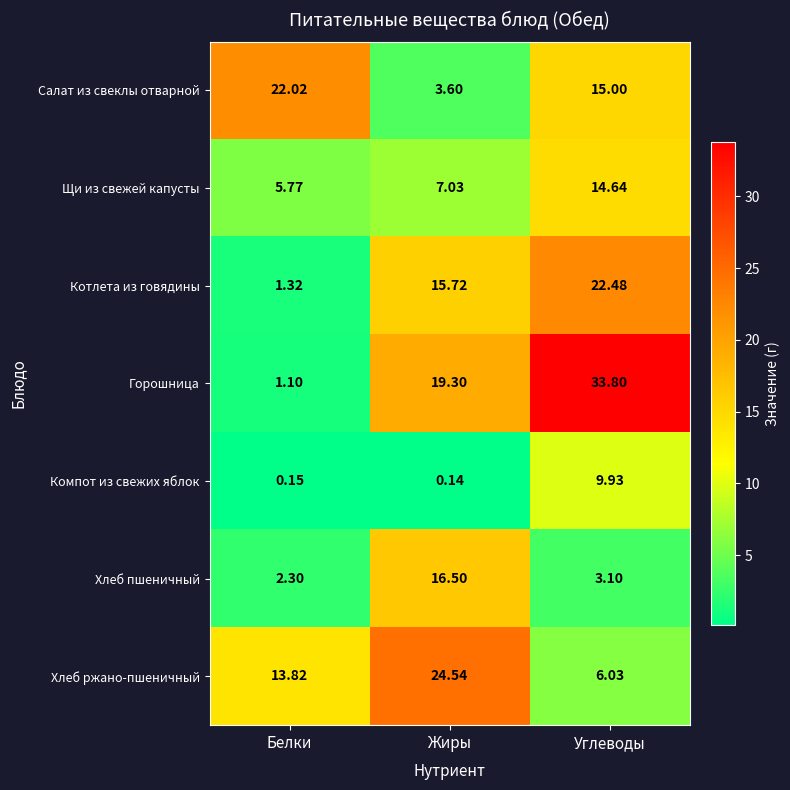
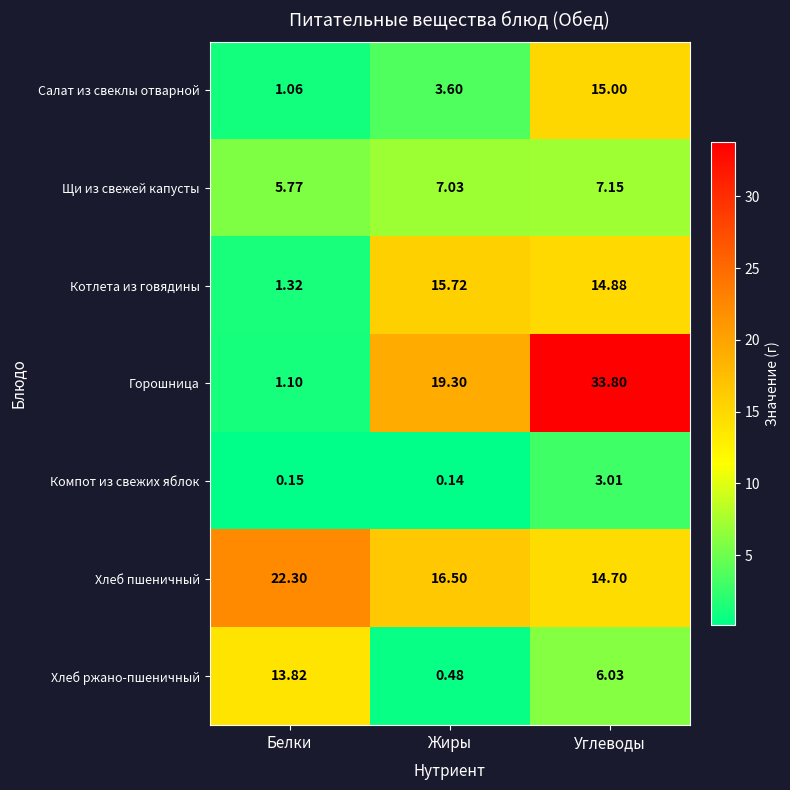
Салат из свеклы отварной, Белки: 22.02 -> 1.06
Щи из свежей капусты, Углеводы: 14.64 -> 7.15
Котлета из говядины, Углеводы: 22.48 -> 14.88
Компот из свежих яблок, Углеводы: 9.93 -> 3.01
Хлеб пшеничный, Белки: 2.30 -> 22.30
Хлеб пшеничный, Углеводы: 3.10 -> 14.70
Хлеб ржано-пшеничный, Жиры: 24.54 -> 0.48
